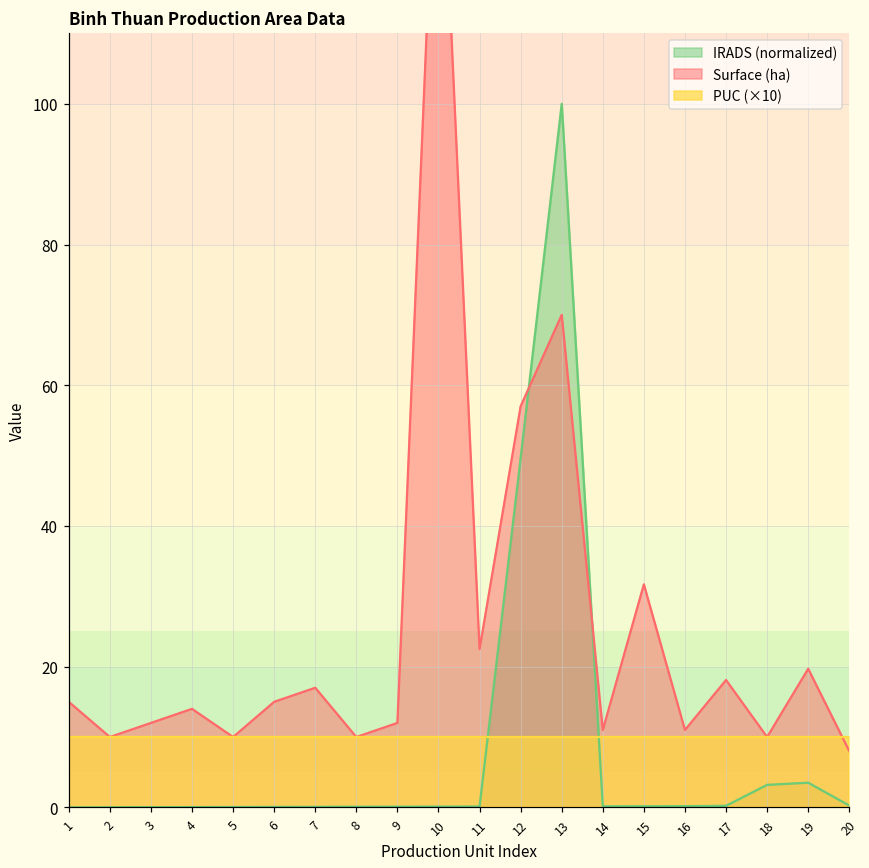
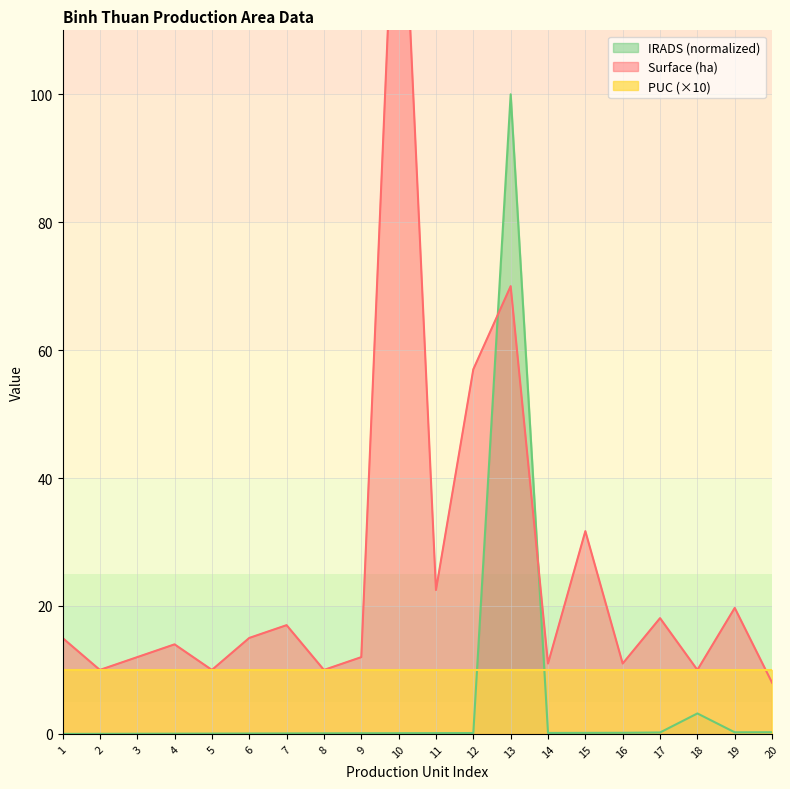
IRADS (normalized), 12: 50 -> 0
IRADS (normalized), 19: 4 -> 0
